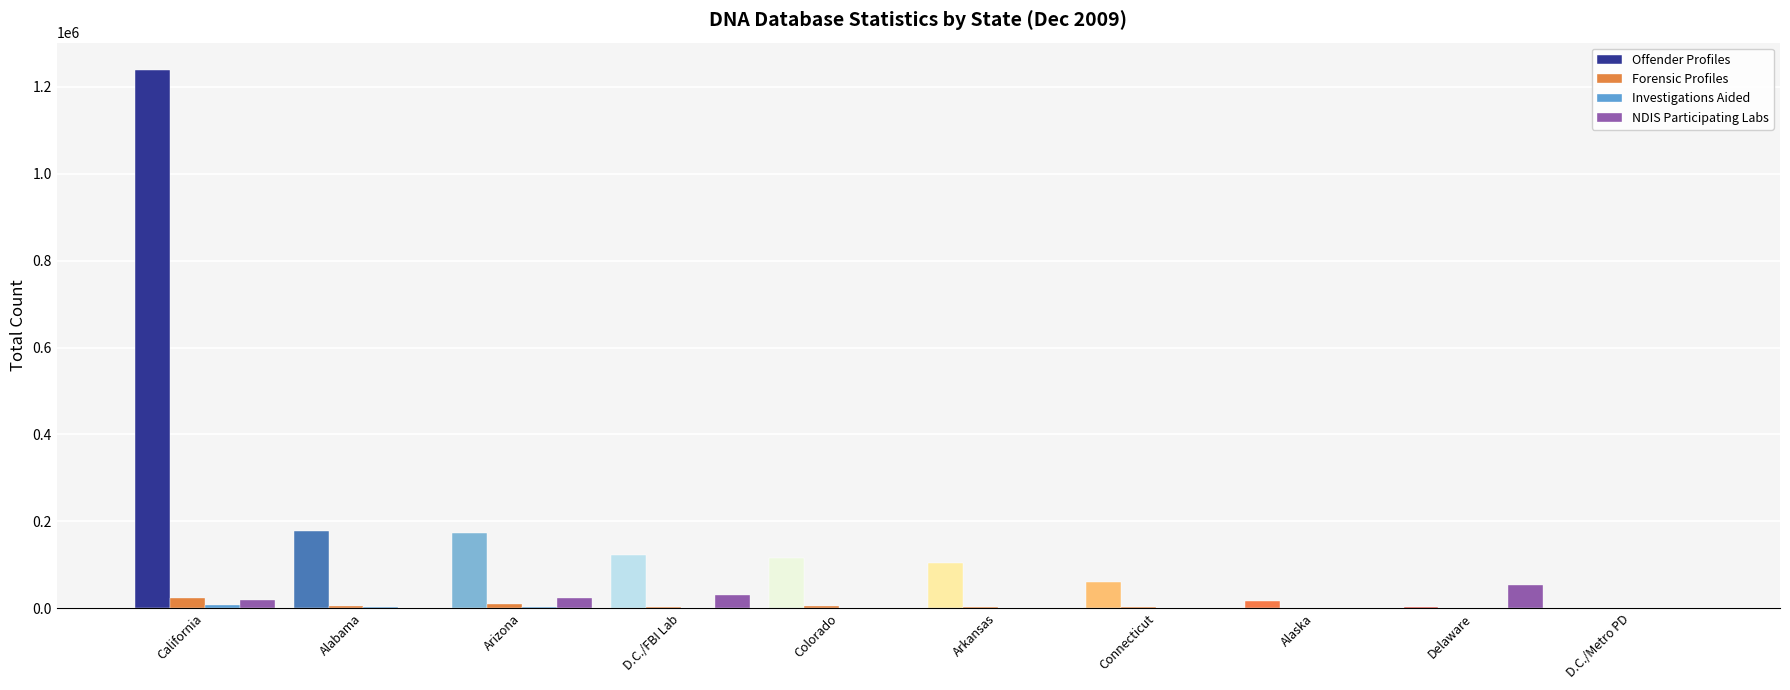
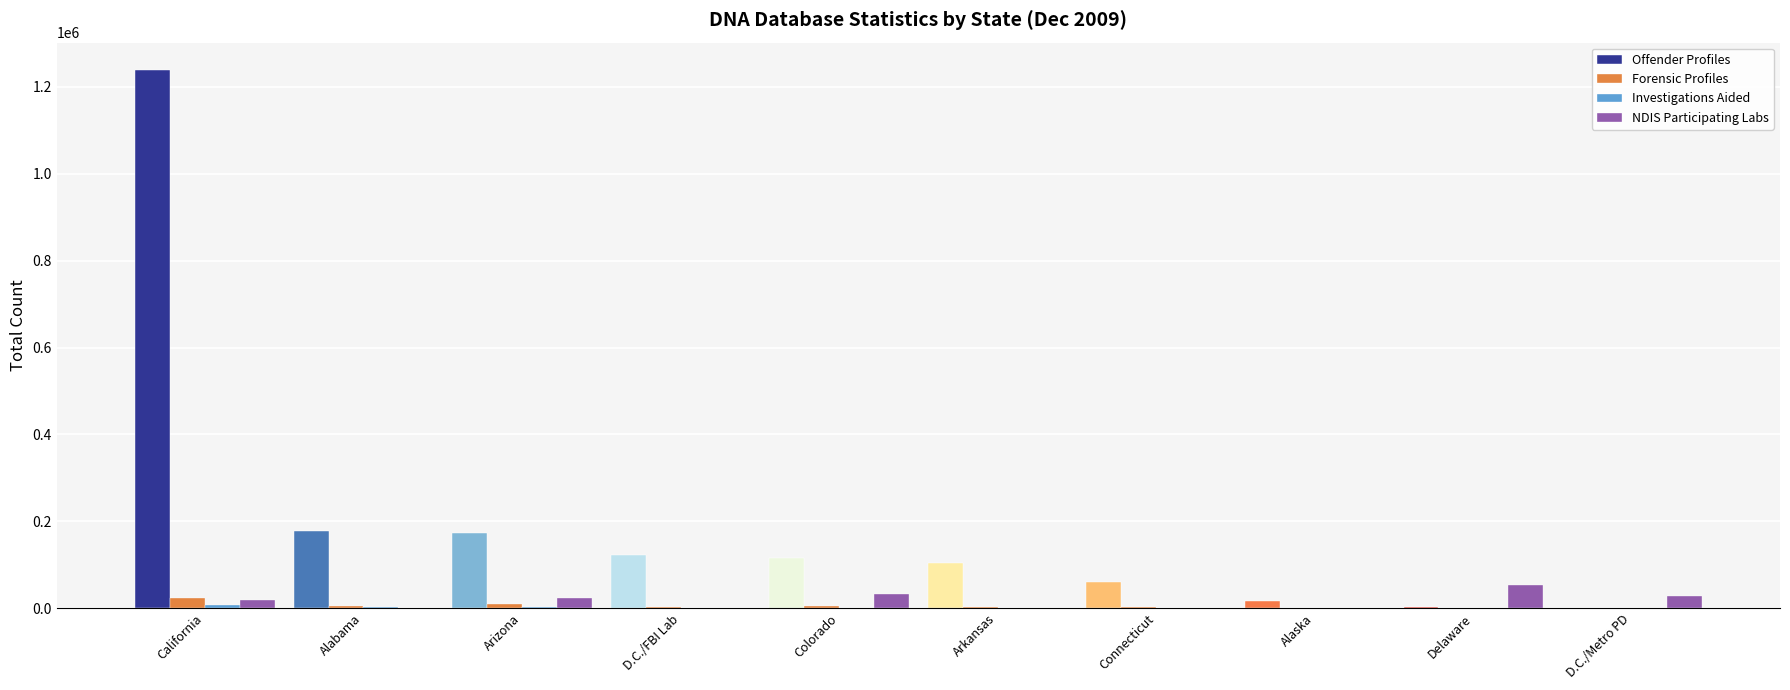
NDIS Participating Labs, D.C./FBI Lab: 30000 -> 0
NDIS Participating Labs, Colorado: 0 -> 30000
NDIS Participating Labs, D.C./Metro PD: 0 -> 30000
